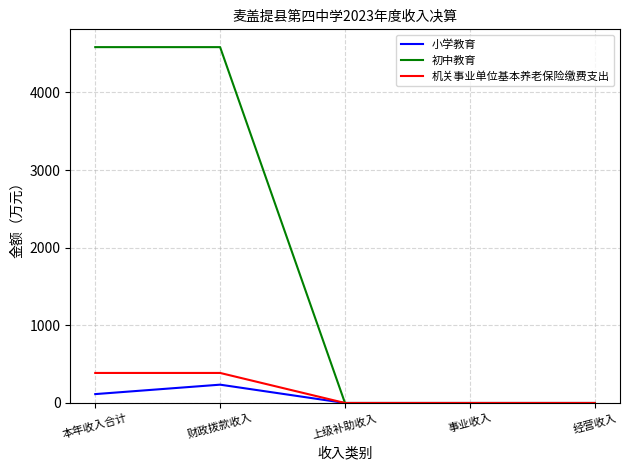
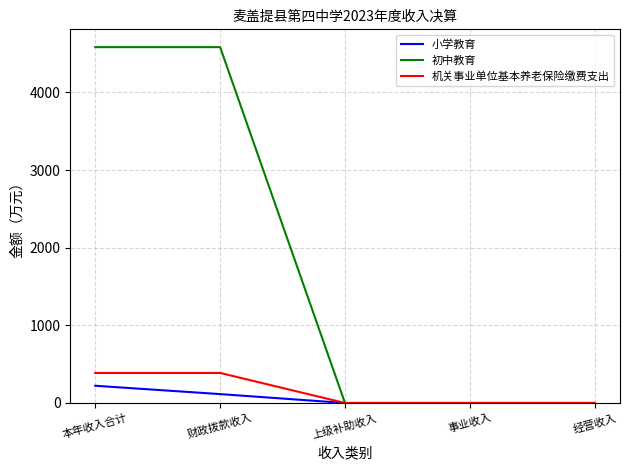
小学教育, 本年收入合计: 100 -> 200
小学教育, 财政拨款收入: 200 -> 100
